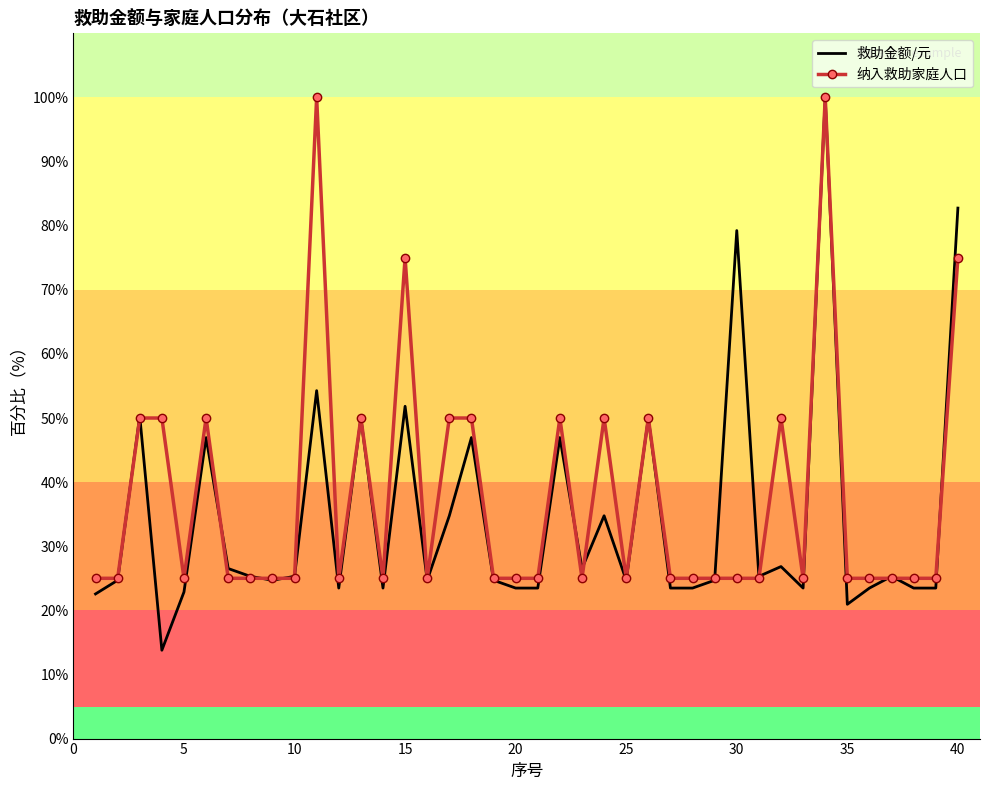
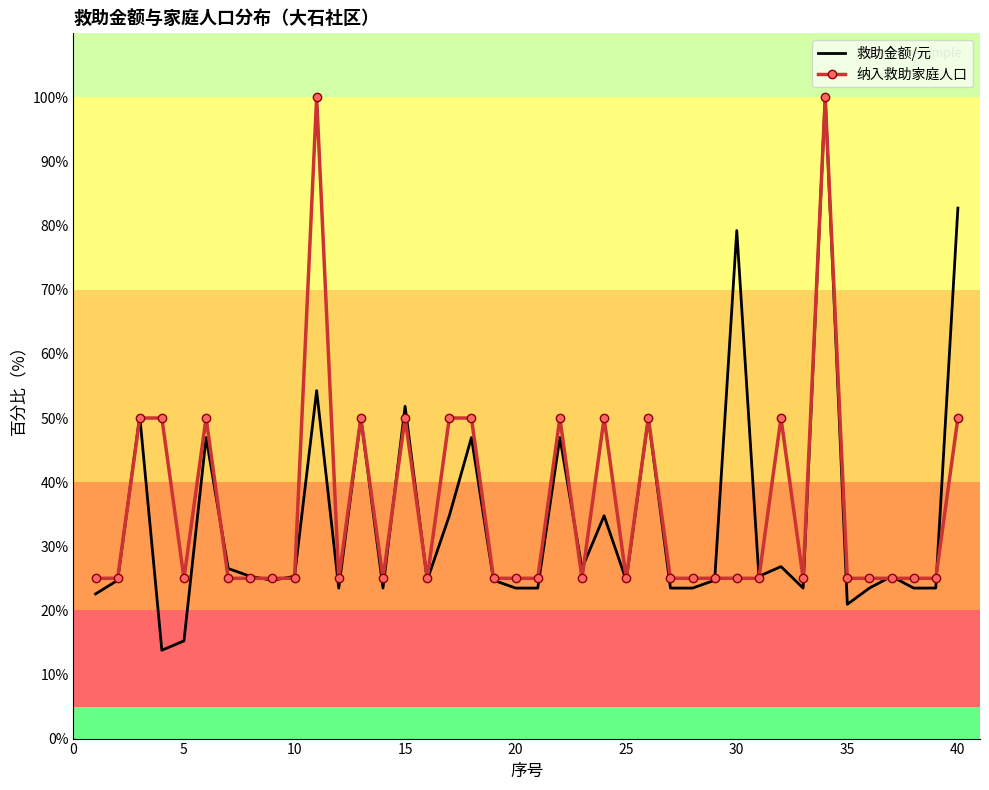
救助金额/元, 5: 23% -> 15%
纳入救助家庭人口, 15: 75% -> 50%
纳入救助家庭人口, 40: 75% -> 50%
